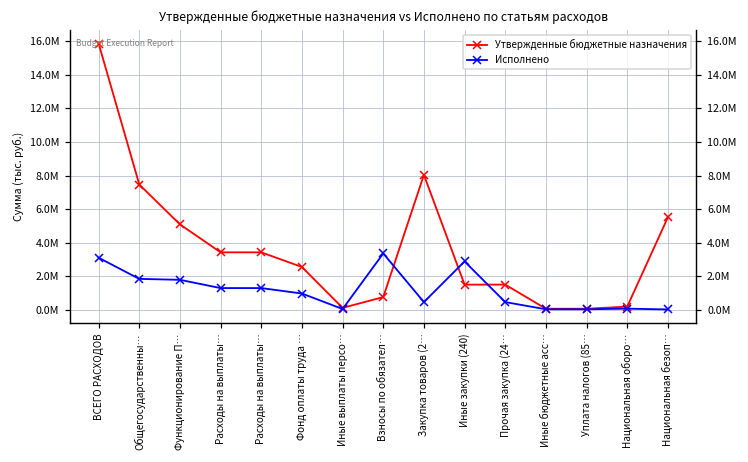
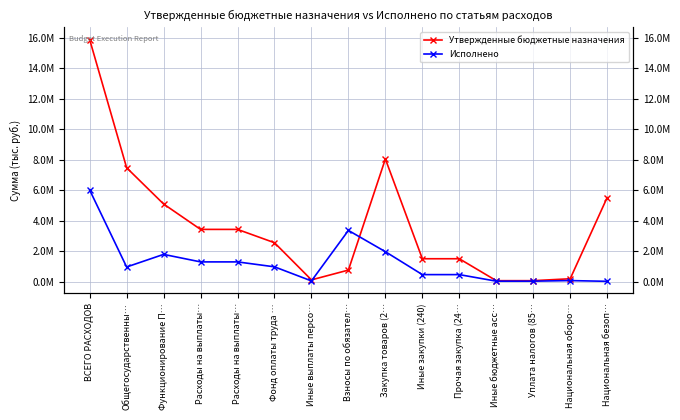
Исполнено, ВСЕГО РАСХОДОВ: 3100000 -> 6000000
Исполнено, Общегосударственны…: 1800000 -> 1000000
Исполнено, Закупка товаров (2…: 500000 -> 2000000
Исполнено, Иные закупки (240): 2900000 -> 500000
